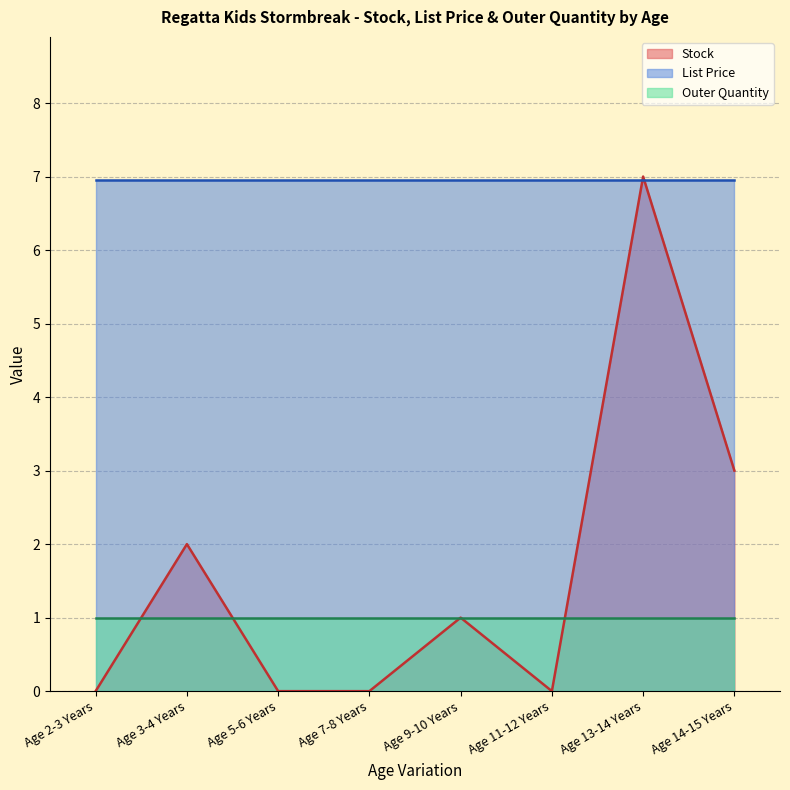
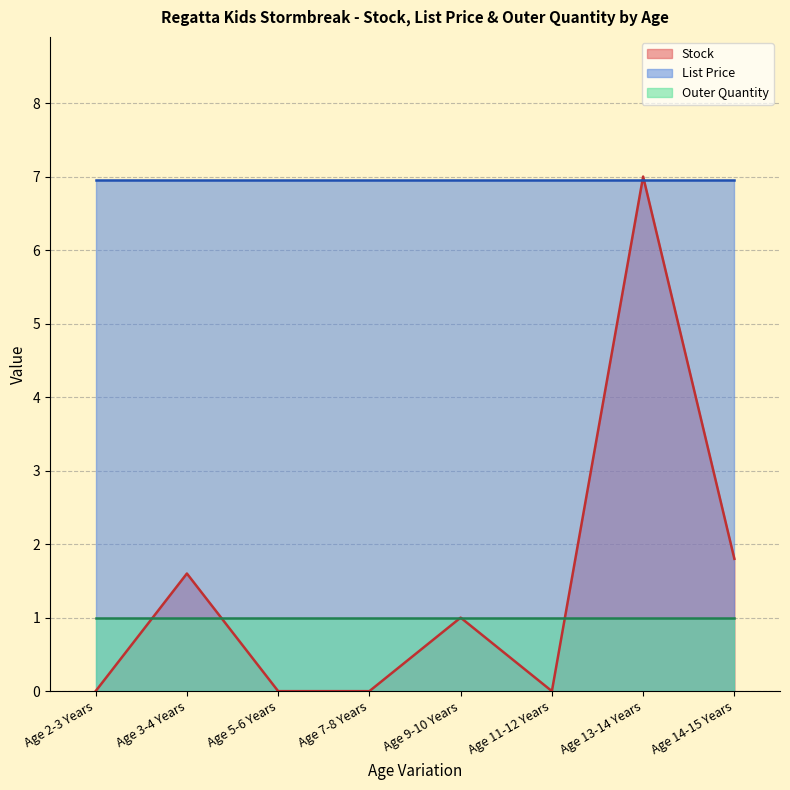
Stock, Age 3-4 Years: 2.0 -> 1.6
Stock, Age 14-15 Years: 3.0 -> 1.8
